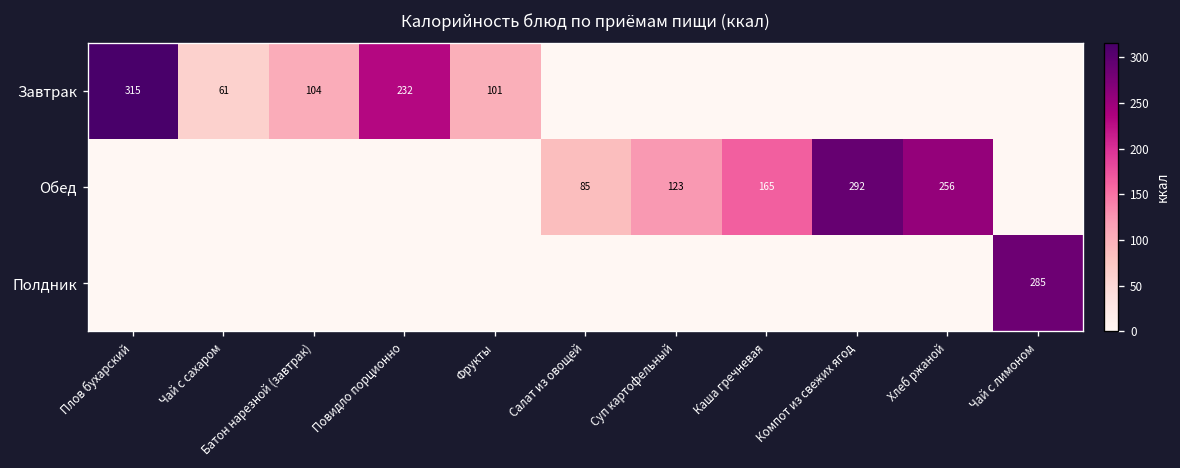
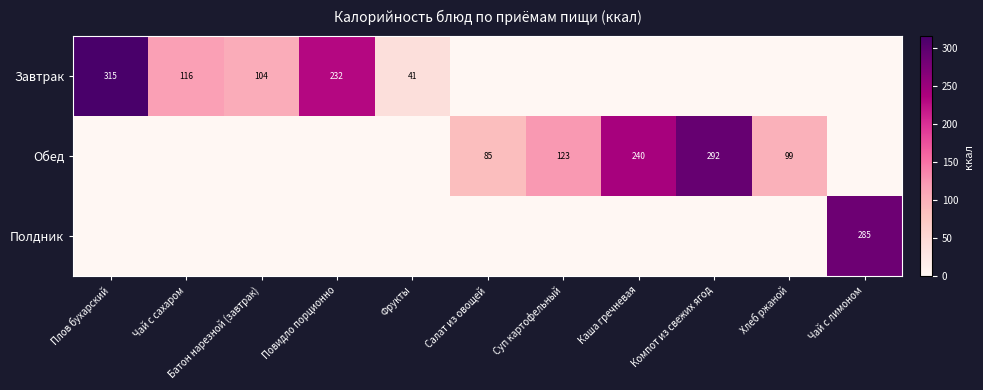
Завтрак, Чай с сахаром: 61 -> 116
Завтрак, Фрукты: 101 -> 41
Обед, Каша гречневая: 165 -> 240
Обед, Хлеб ржаной: 256 -> 99
